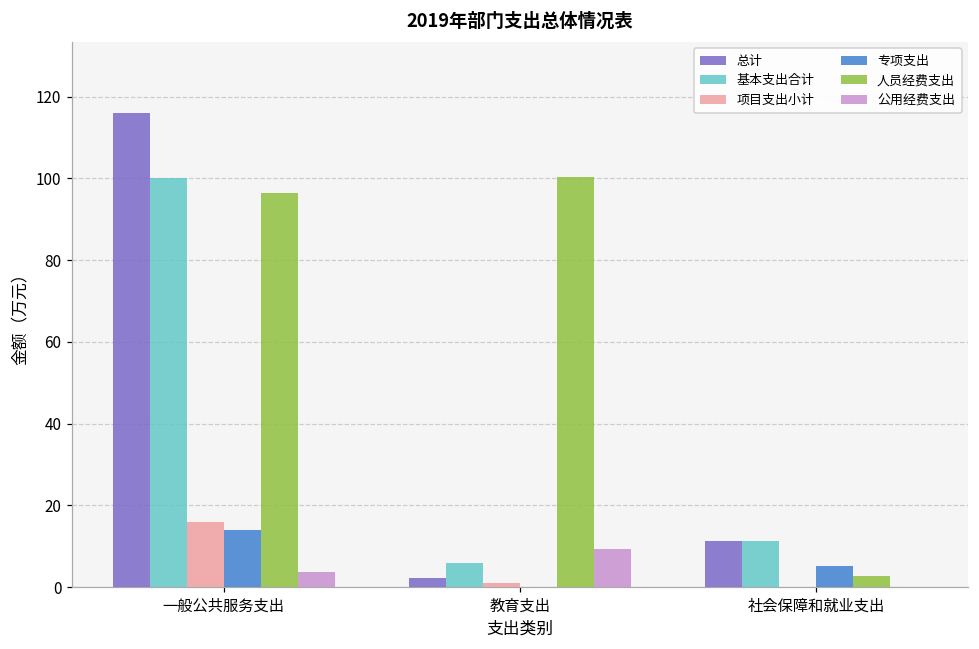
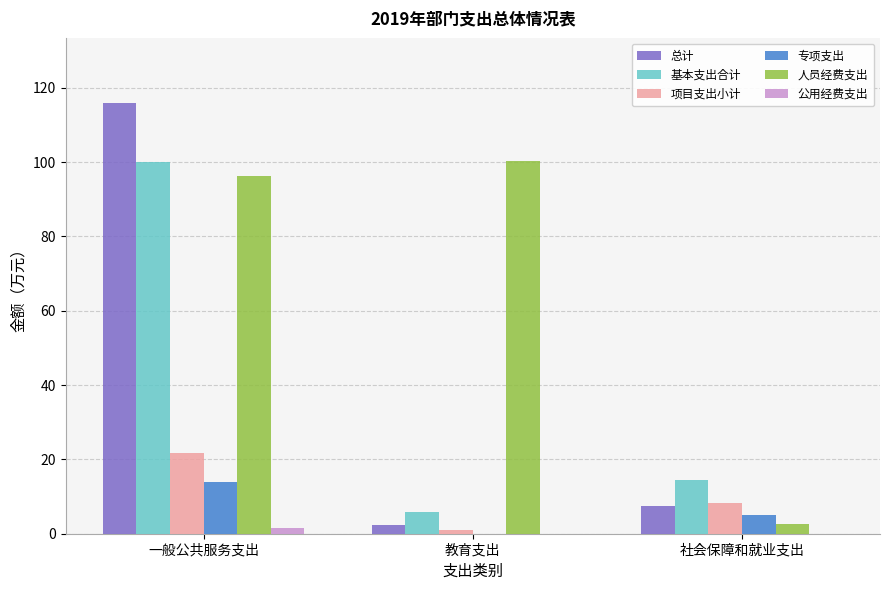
项目支出小计, 一般公共服务支出: 16 -> 22
公用经费支出, 一般公共服务支出: 4 -> 1
公用经费支出, 教育支出: 9 -> 0
总计, 社会保障和就业支出: 11 -> 7
基本支出合计, 社会保障和就业支出: 11 -> 15
项目支出小计, 社会保障和就业支出: 0 -> 8
